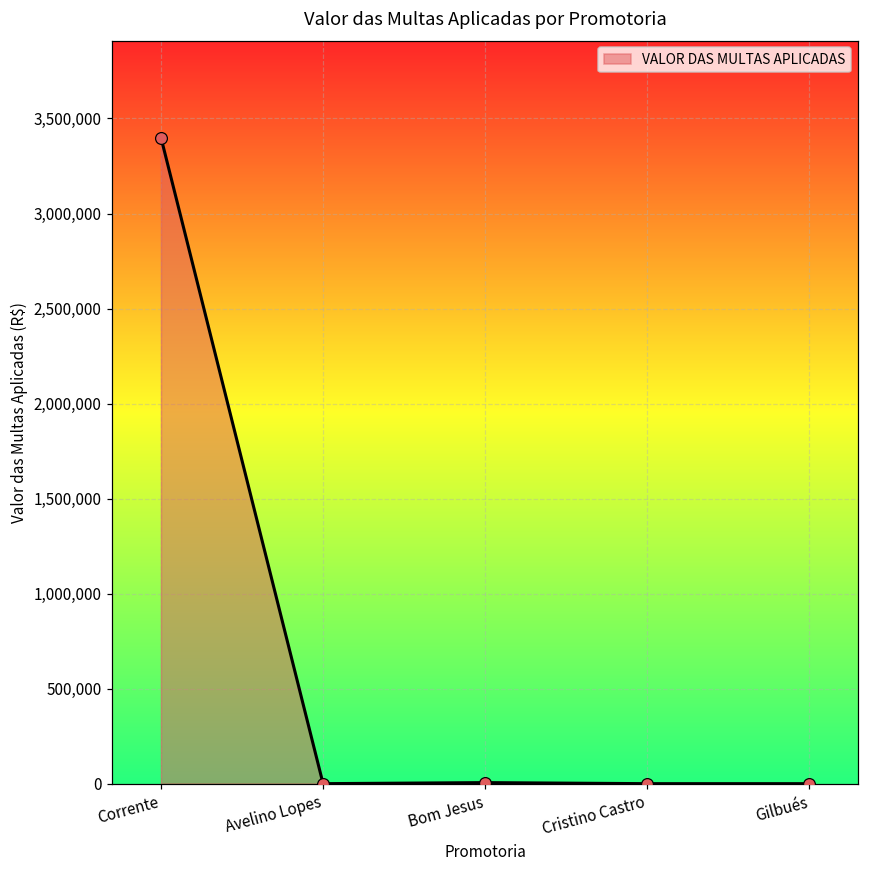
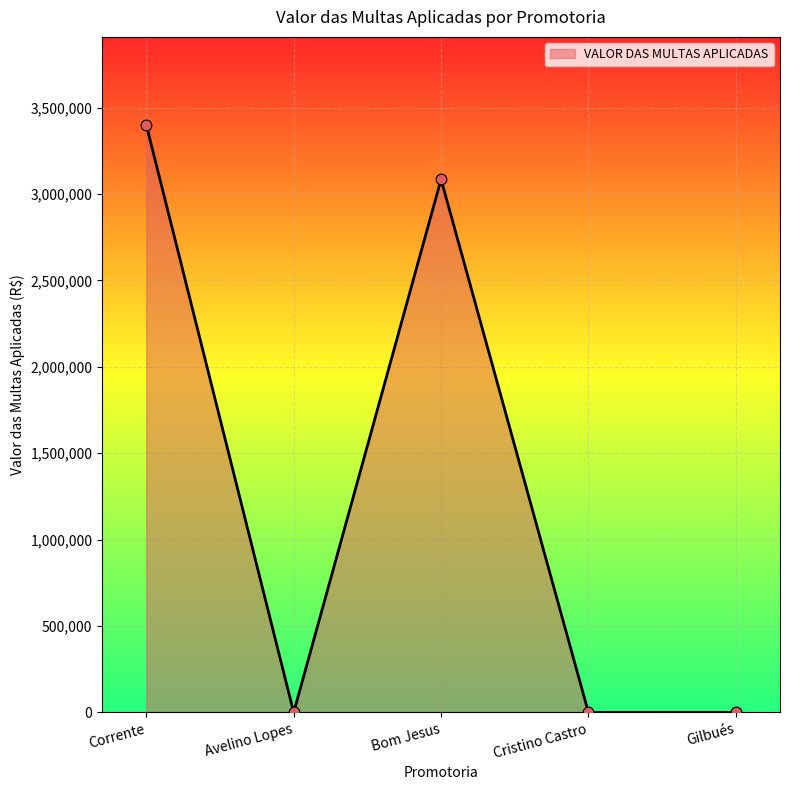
Bom Jesus: 10,000 -> 3,090,000
